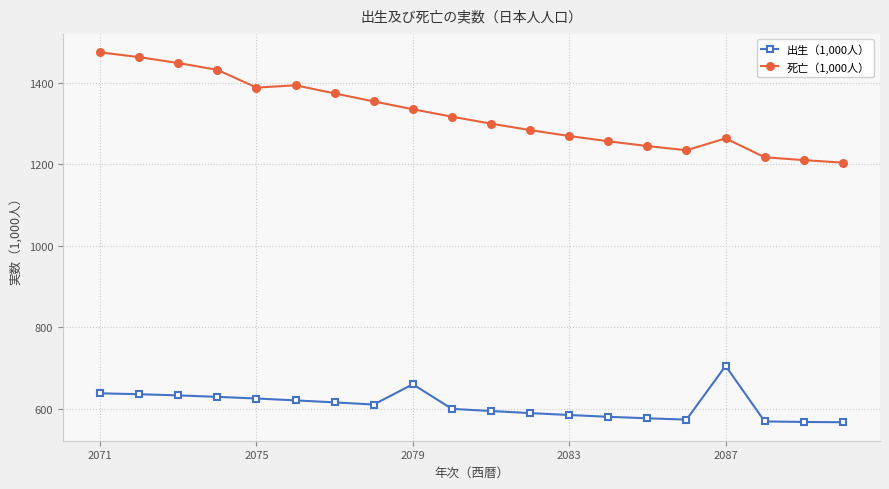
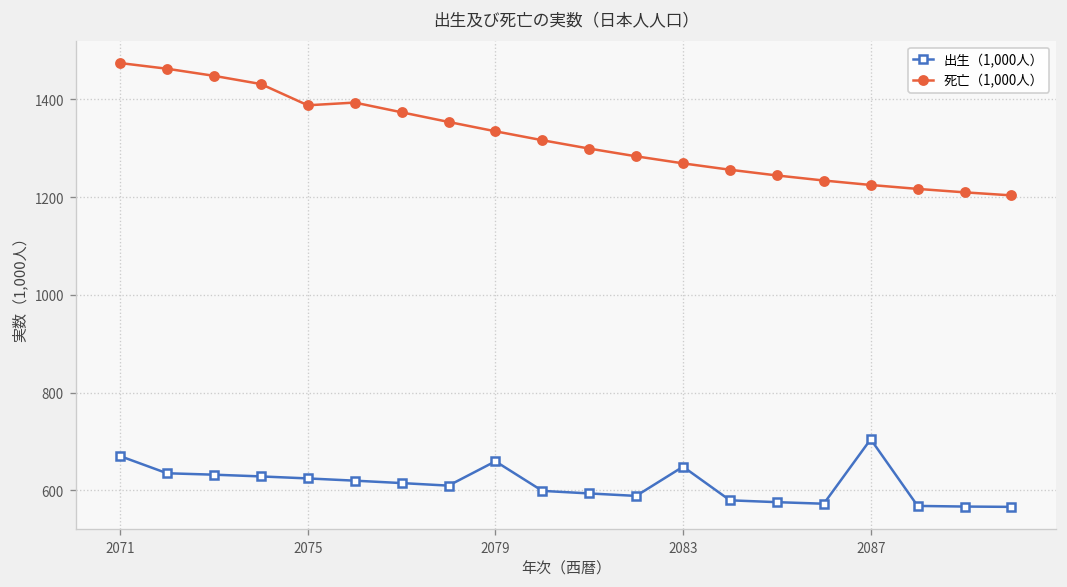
出生（1,000人）, 2071: 640 -> 670
出生（1,000人）, 2083: 580 -> 650
死亡（1,000人）, 2087: 1260 -> 1220
